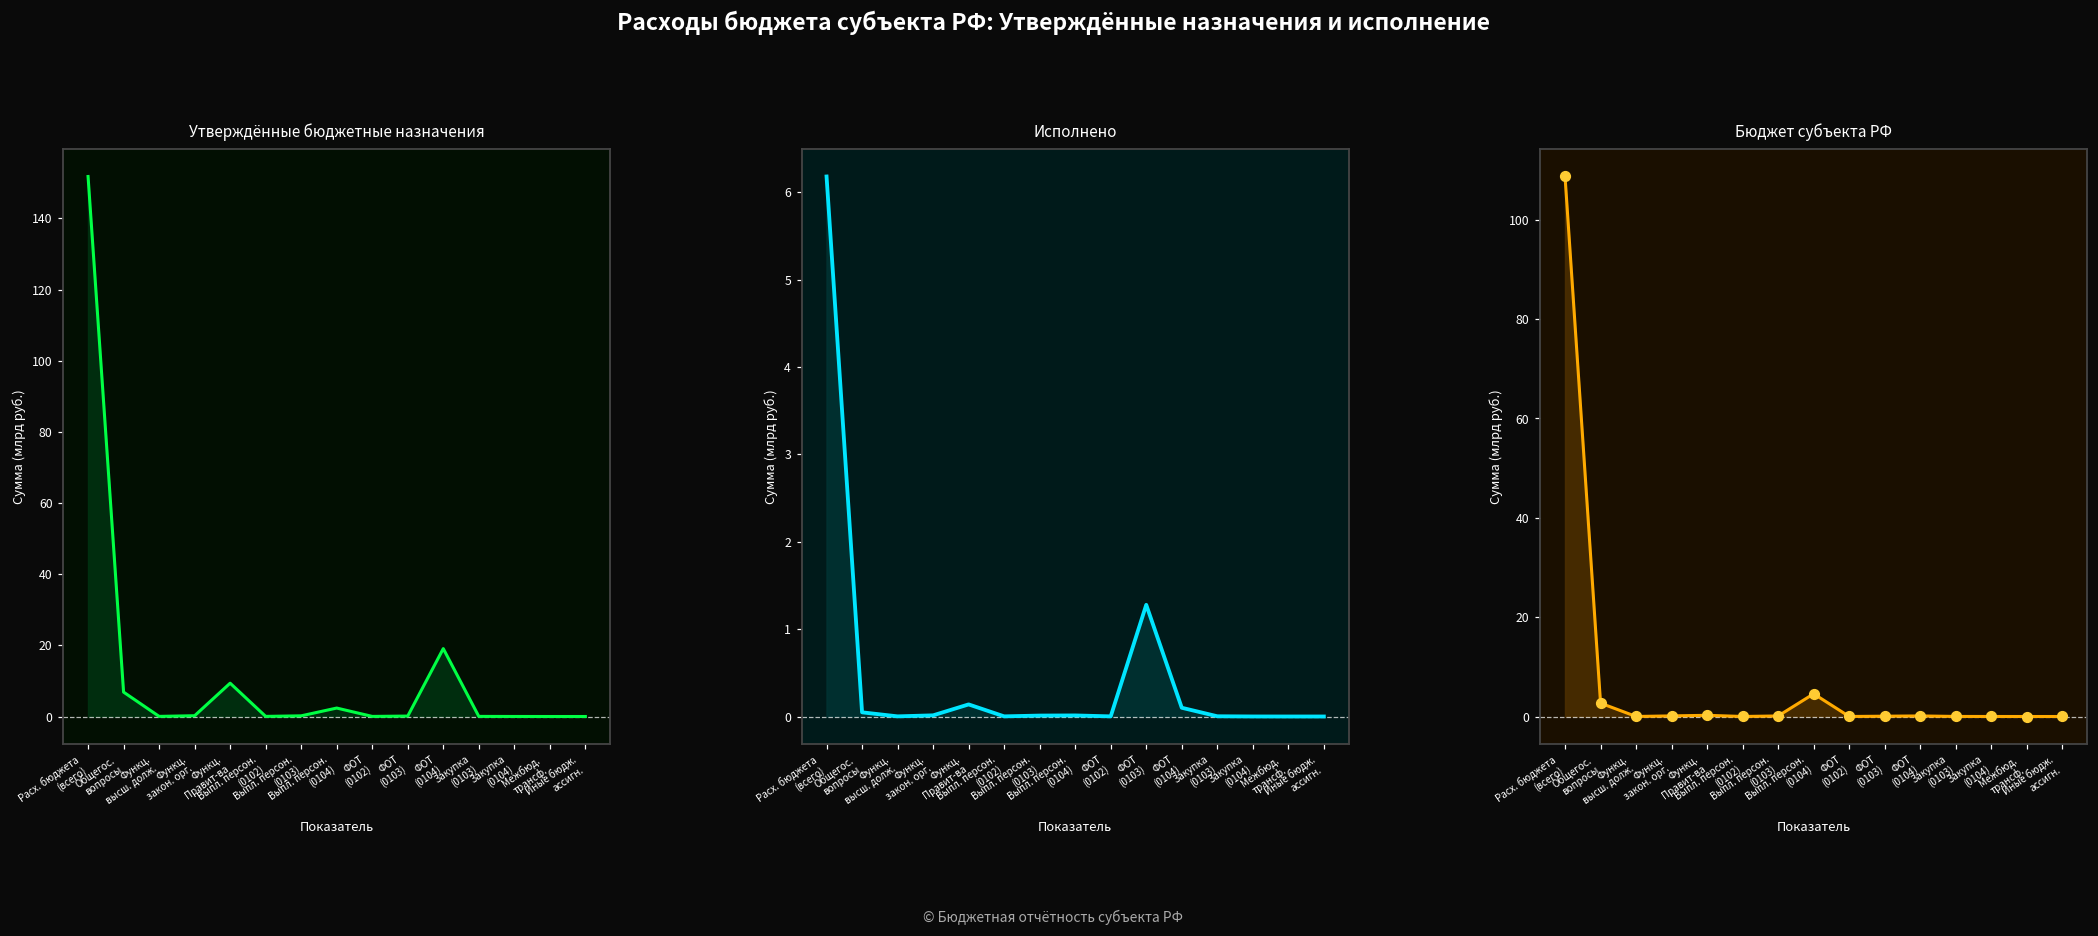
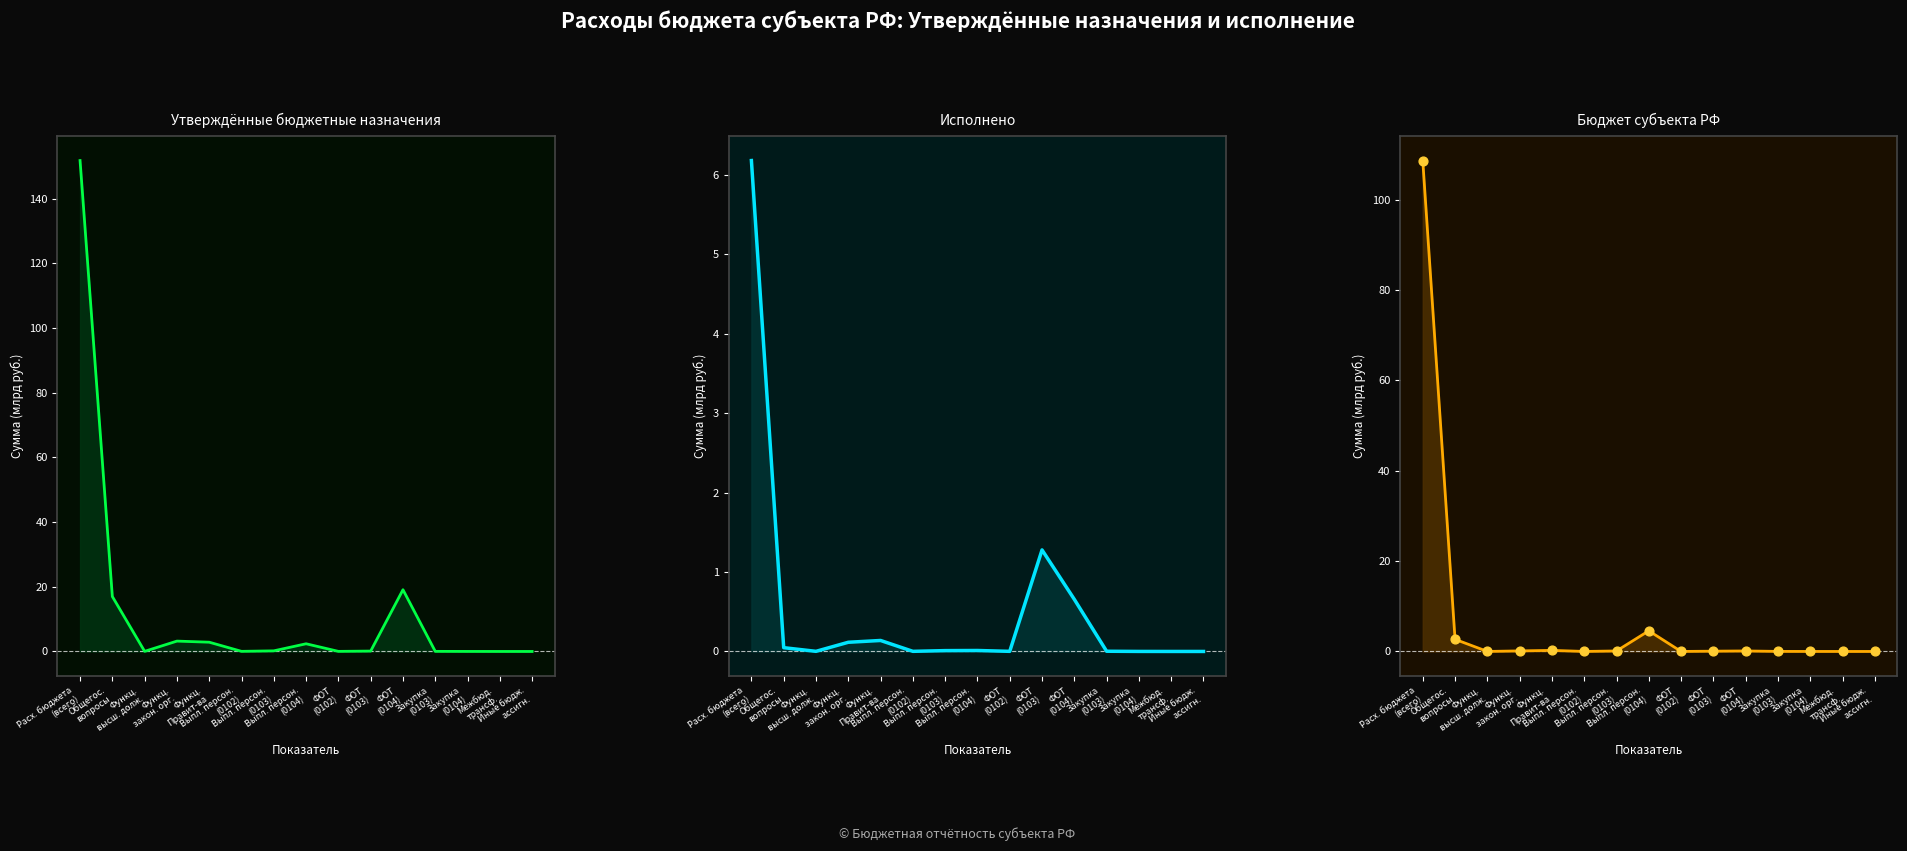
Утверждённые бюджетные назначения, Общегос. вопросы: 7 -> 17
Утверждённые бюджетные назначения, Функц. закон. орг.: 0 -> 3
Утверждённые бюджетные назначения, Функц. Правит-ва: 9 -> 3
Исполнено, Функц. закон. орг.: 0.0 -> 0.1
Исполнено, ФОТ (0104): 0.1 -> 0.7
